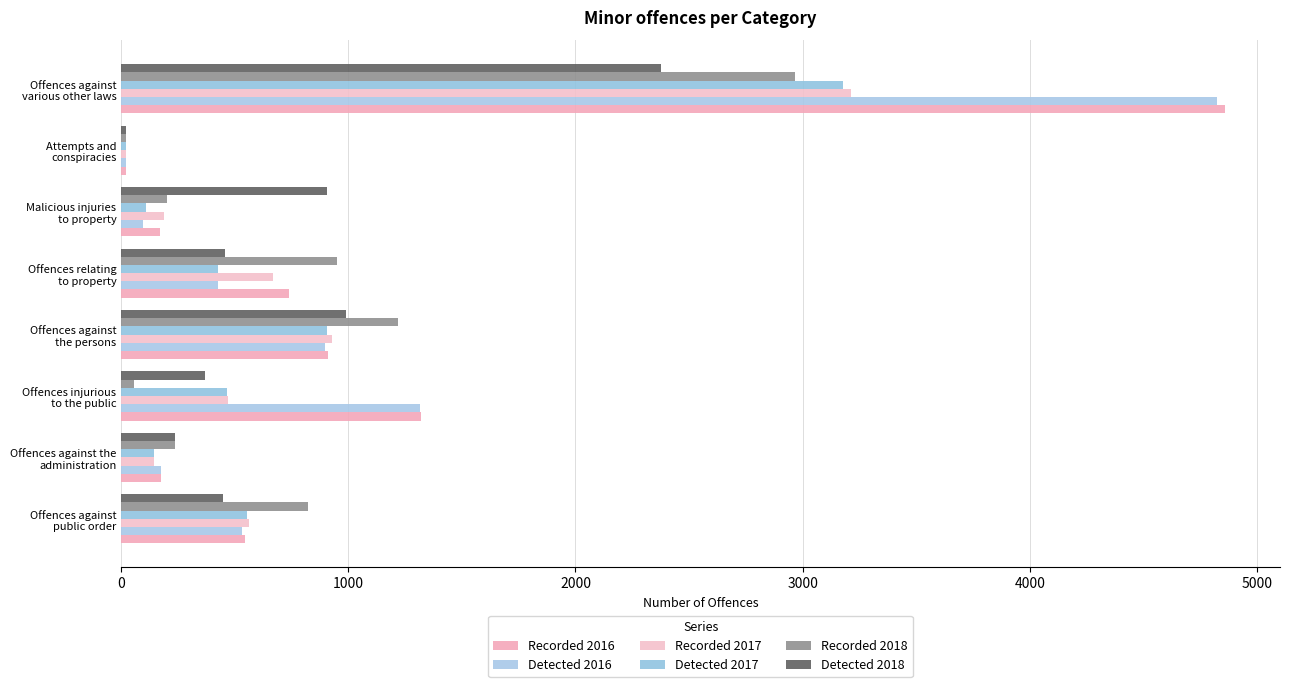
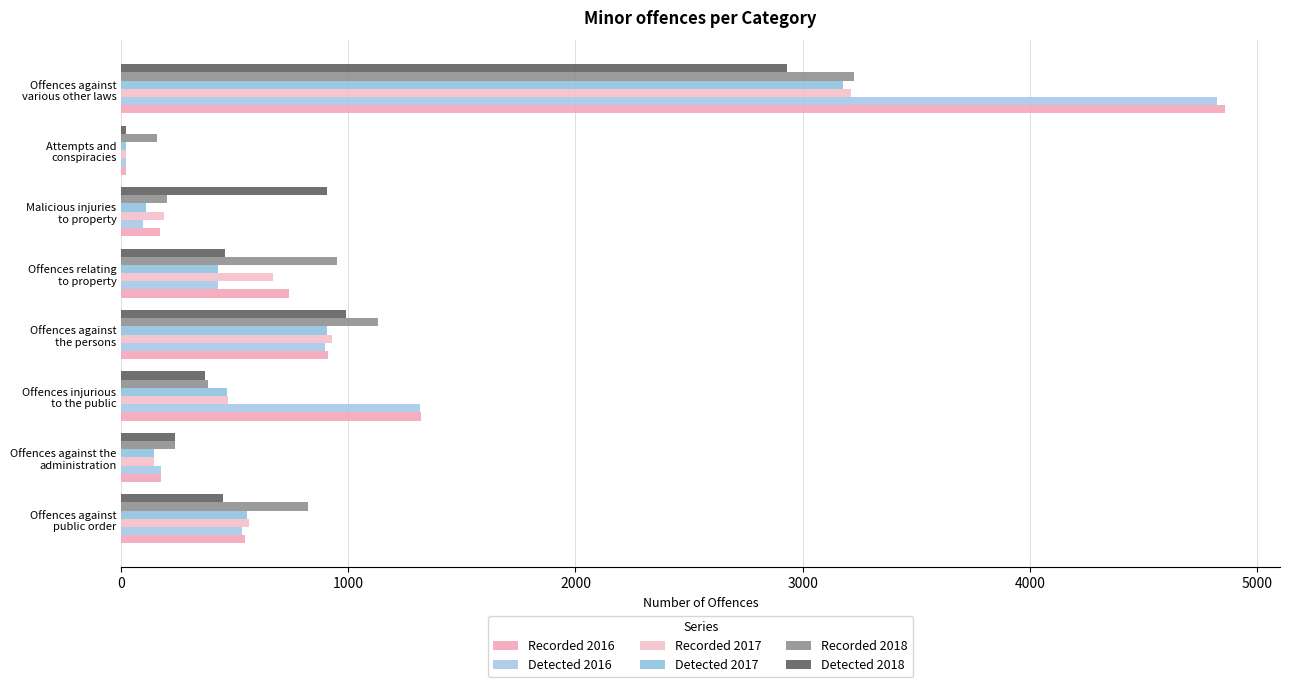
Detected 2018, Offences against various other laws: 2380 -> 2930
Recorded 2018, Offences against various other laws: 2970 -> 3230
Recorded 2018, Attempts and conspiracies: 20 -> 160
Recorded 2018, Offences against the persons: 1220 -> 1130
Recorded 2018, Offences injurious to the public: 60 -> 380
